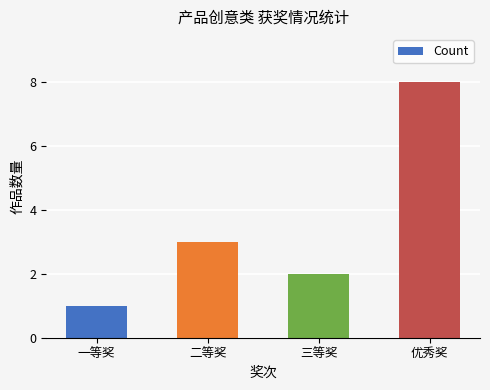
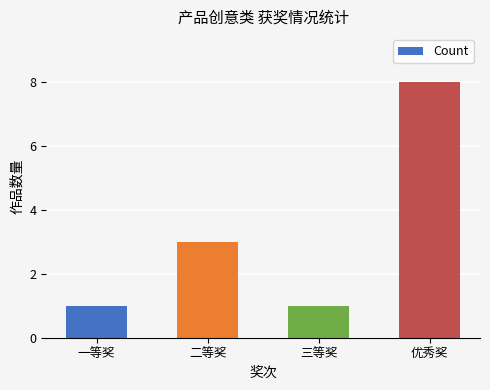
三等奖: 2 -> 1
